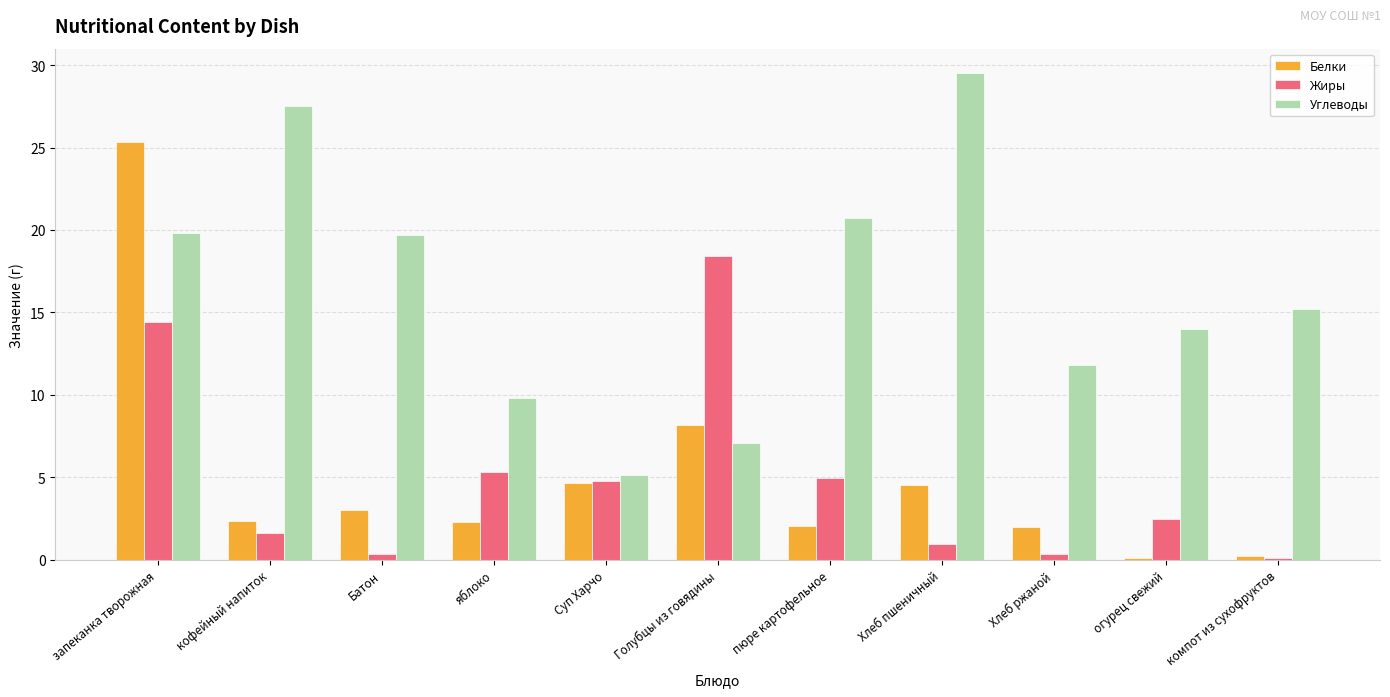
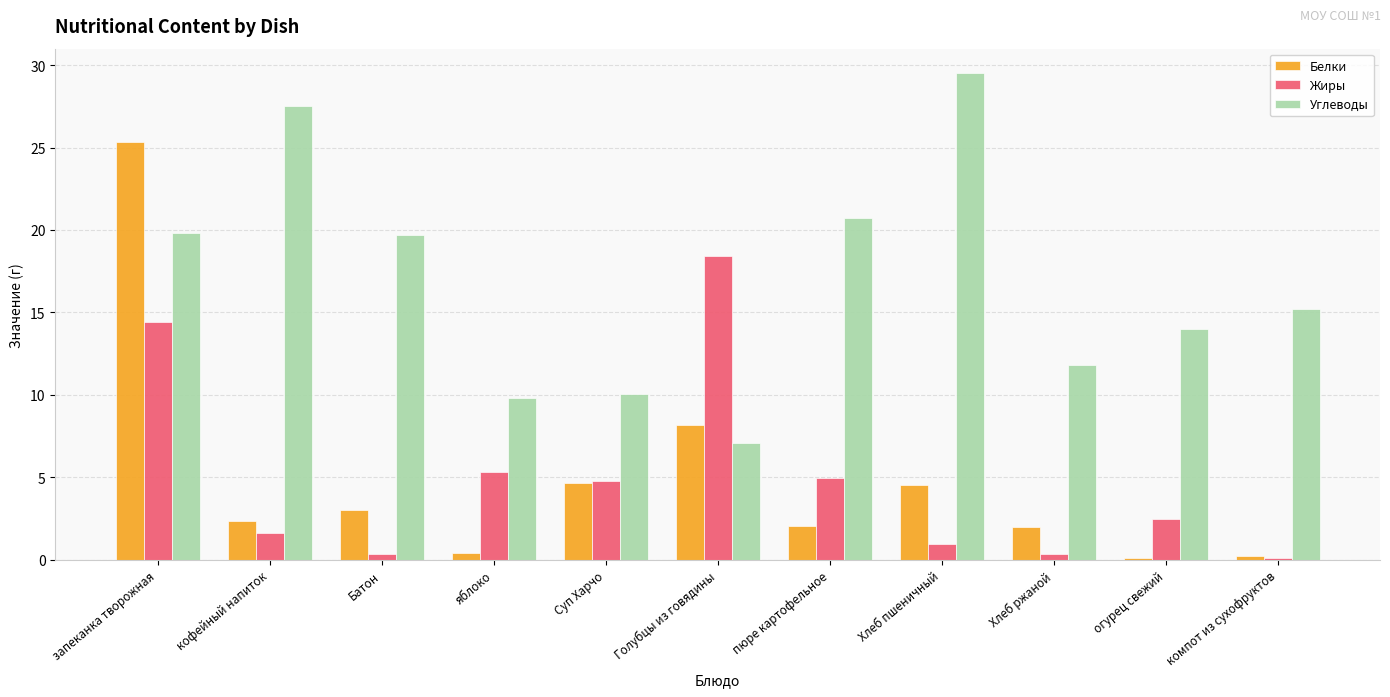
Белки, яблоко: 2.3 -> 0.4
Углеводы, Суп Харчо: 5.1 -> 10.1
